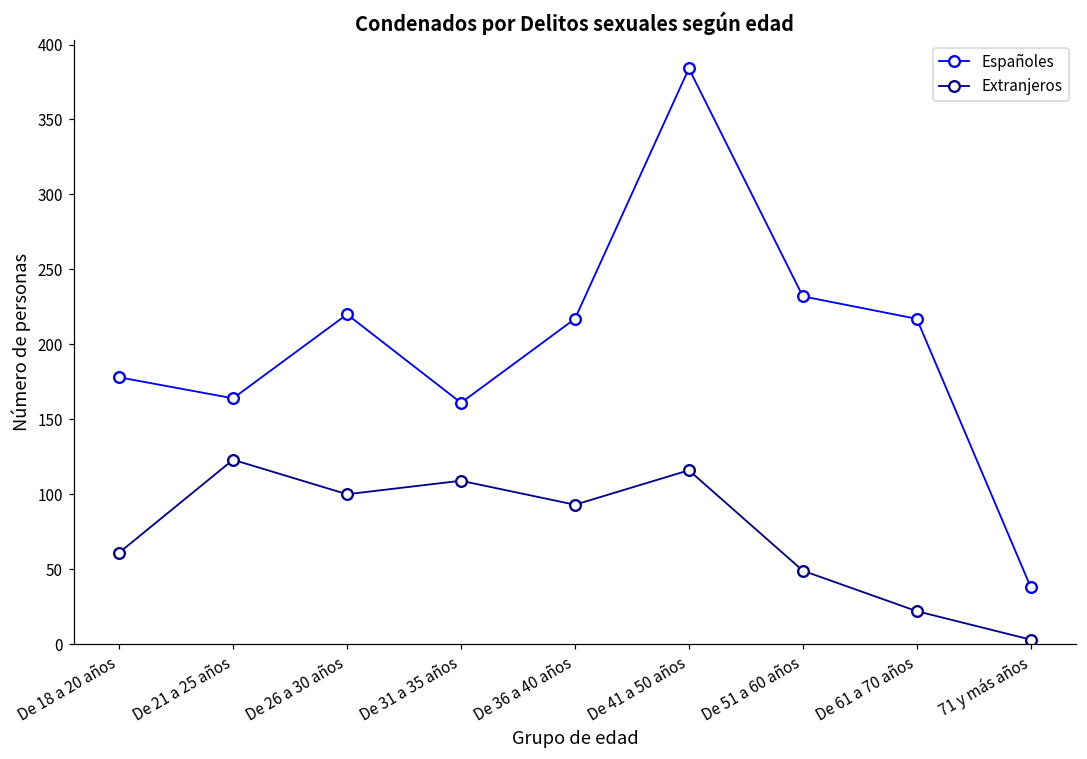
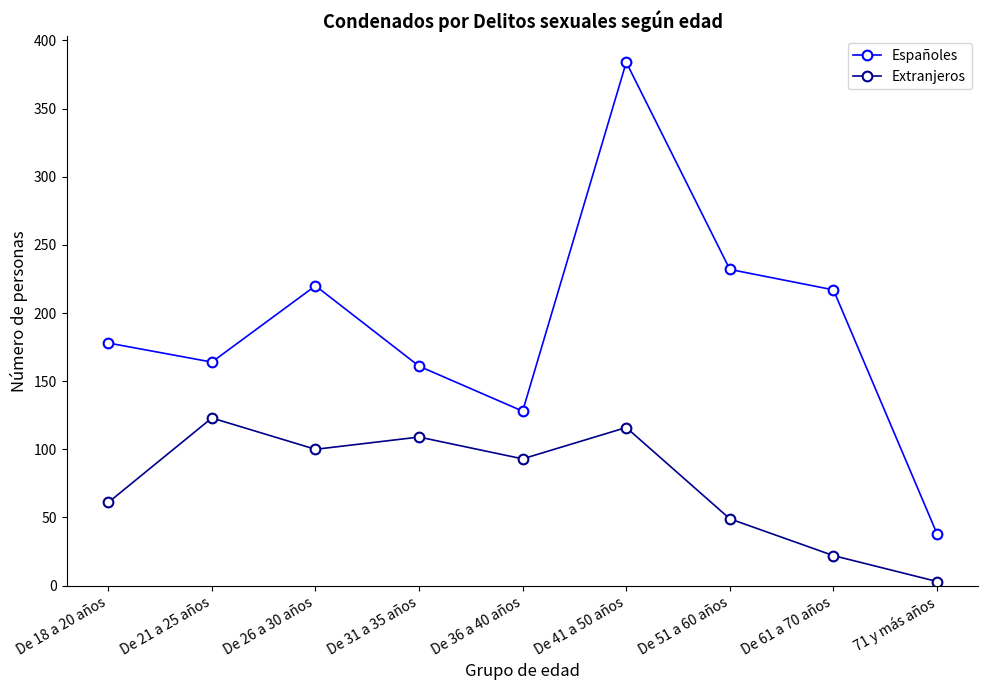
Españoles, De 36 a 40 años: 217 -> 128
